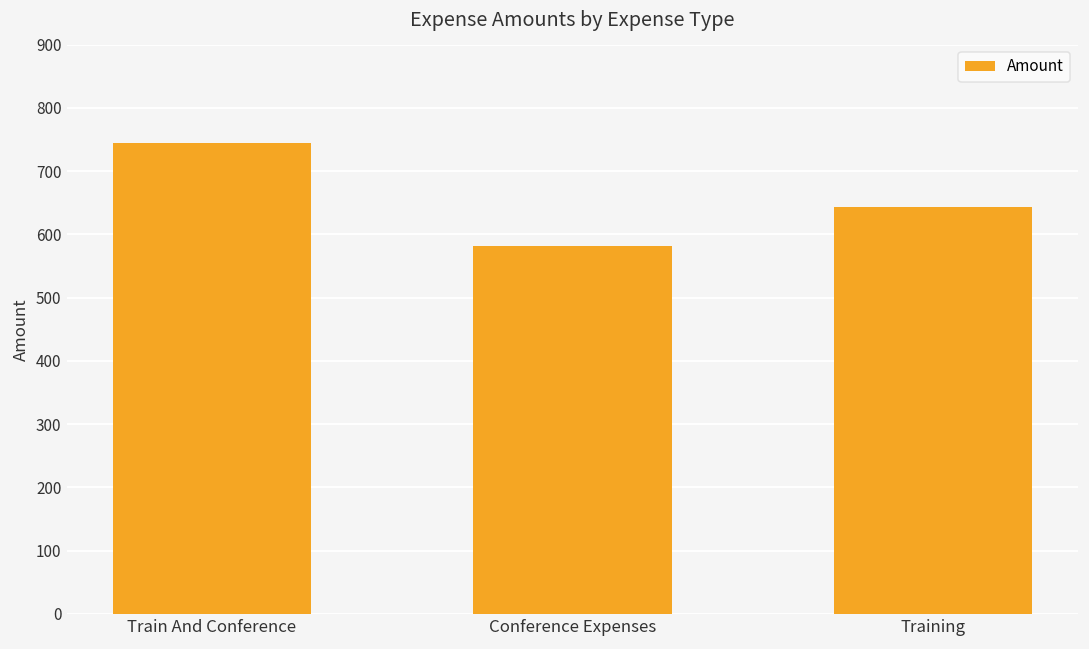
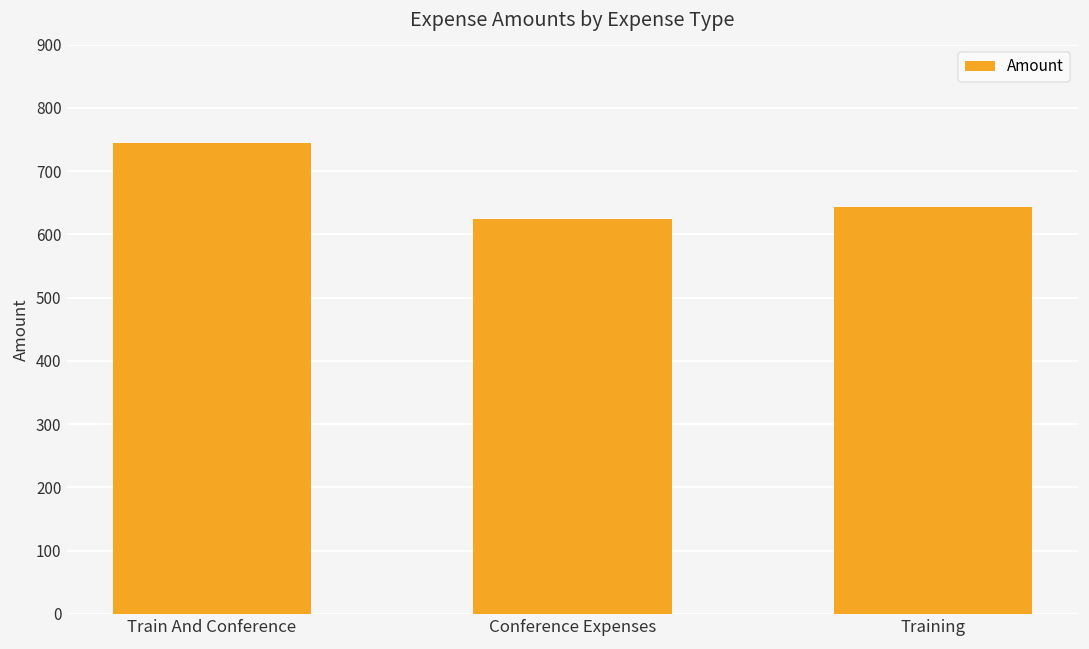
Conference Expenses: 580 -> 630
